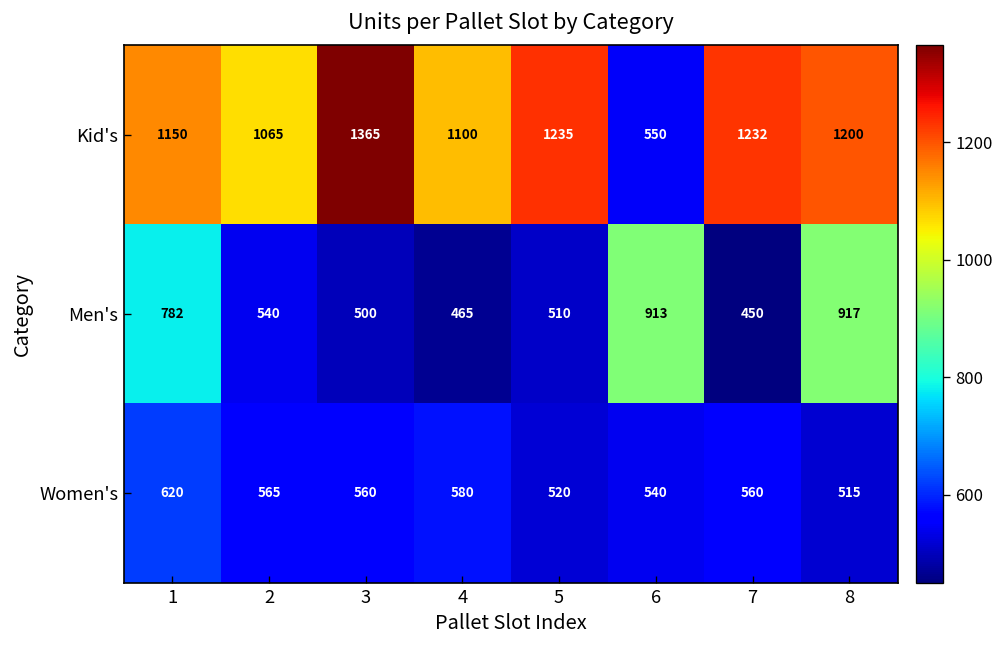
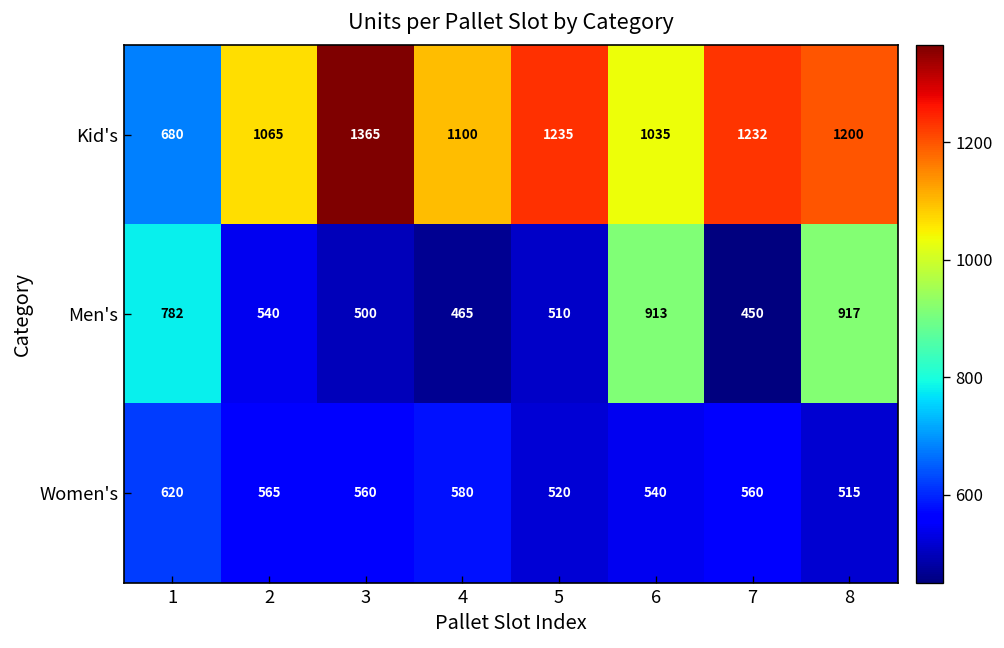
Kid's, 1: 1150 -> 680
Kid's, 6: 550 -> 1035
